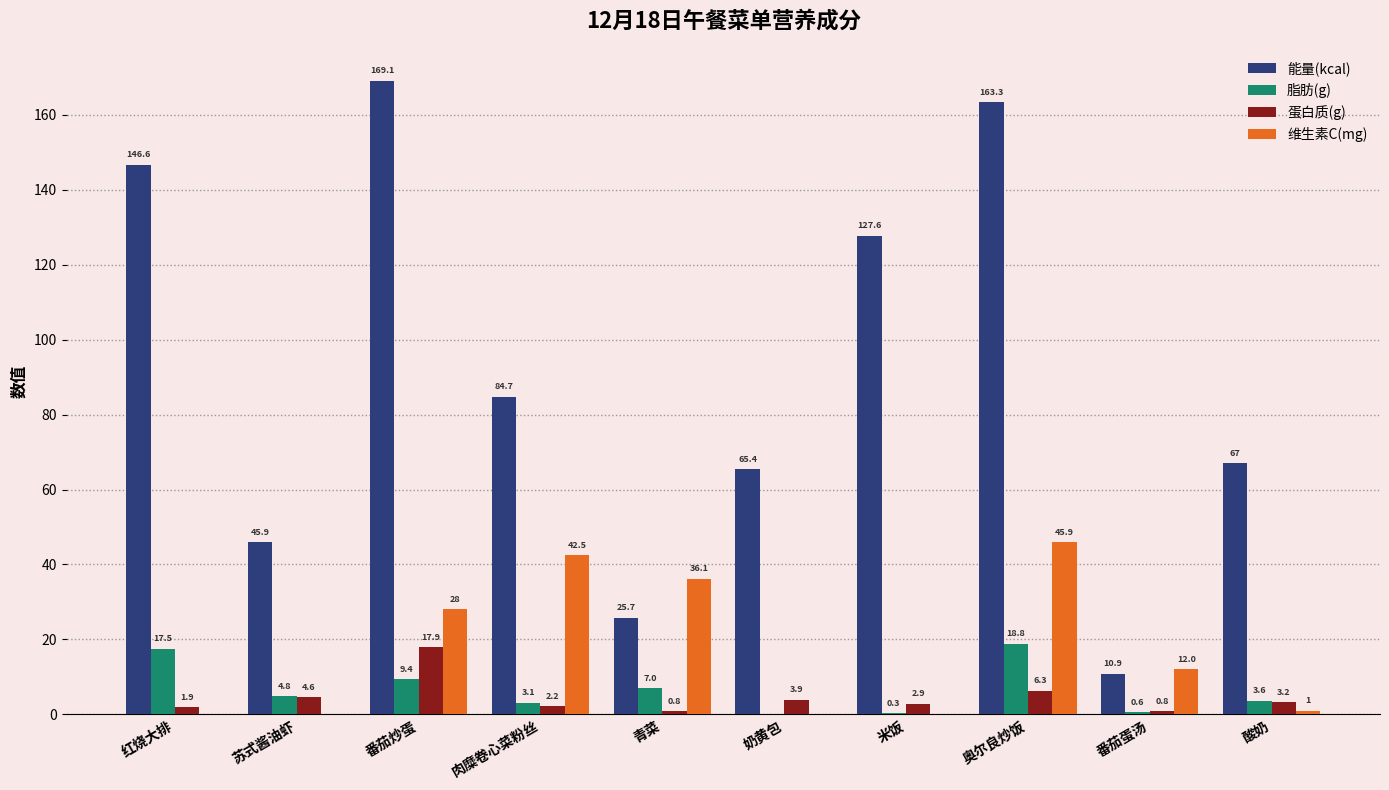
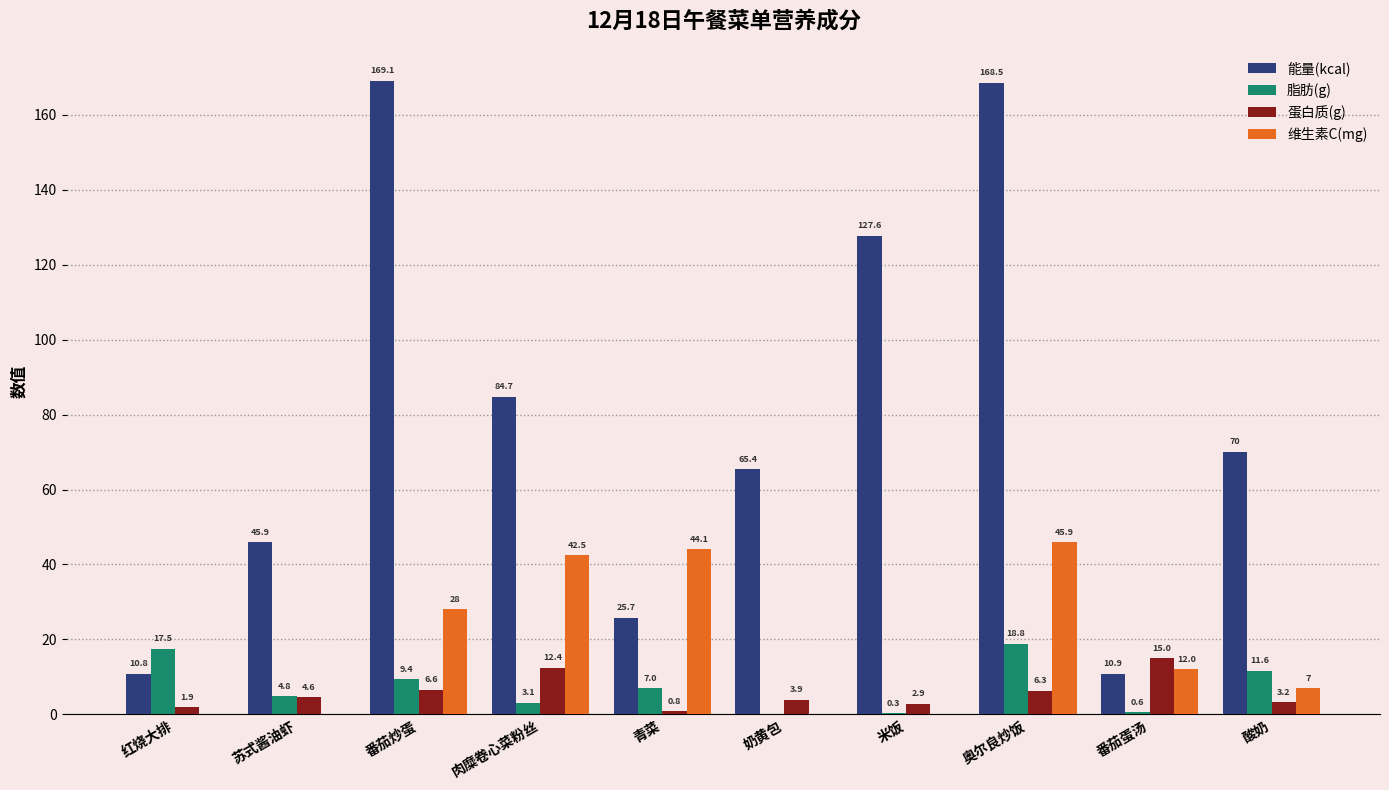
能量(kcal), 红烧大排: 146.6 -> 10.8
蛋白质(g), 番茄炒蛋: 17.9 -> 6.6
蛋白质(g), 肉糜卷心菜粉丝: 2.2 -> 12.4
维生素C(mg), 青菜: 36.1 -> 44.1
能量(kcal), 奥尔良炒饭: 163.3 -> 168.5
蛋白质(g), 番茄蛋汤: 0.8 -> 15.0
能量(kcal), 酸奶: 67 -> 70
脂肪(g), 酸奶: 3.6 -> 11.6
维生素C(mg), 酸奶: 1 -> 7
